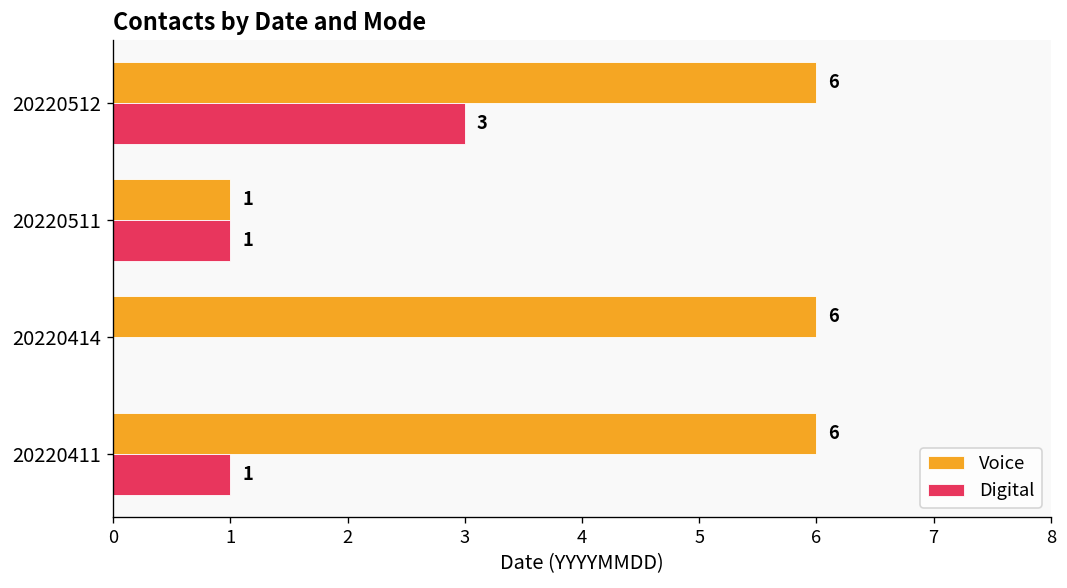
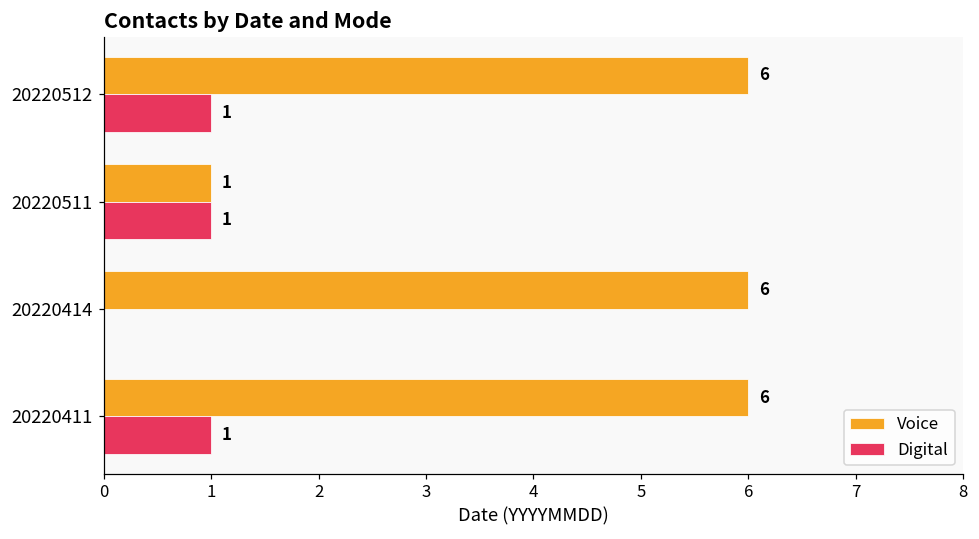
Digital, 20220512: 3 -> 1
